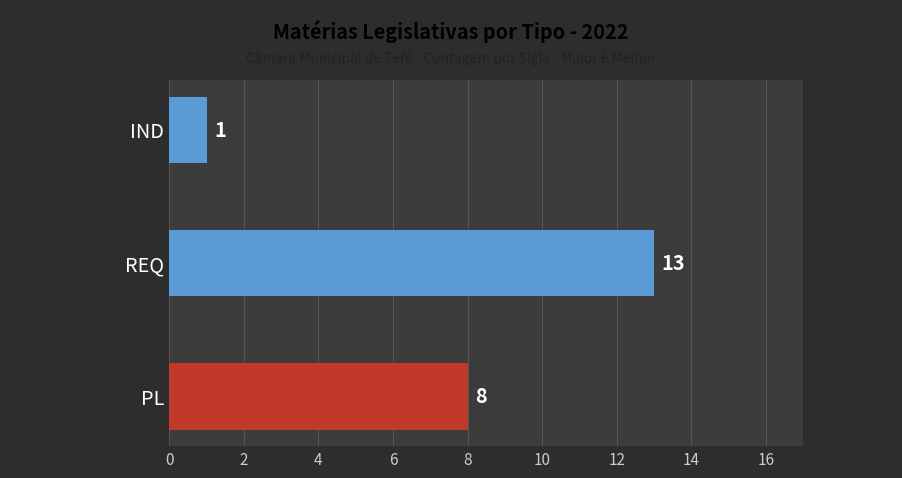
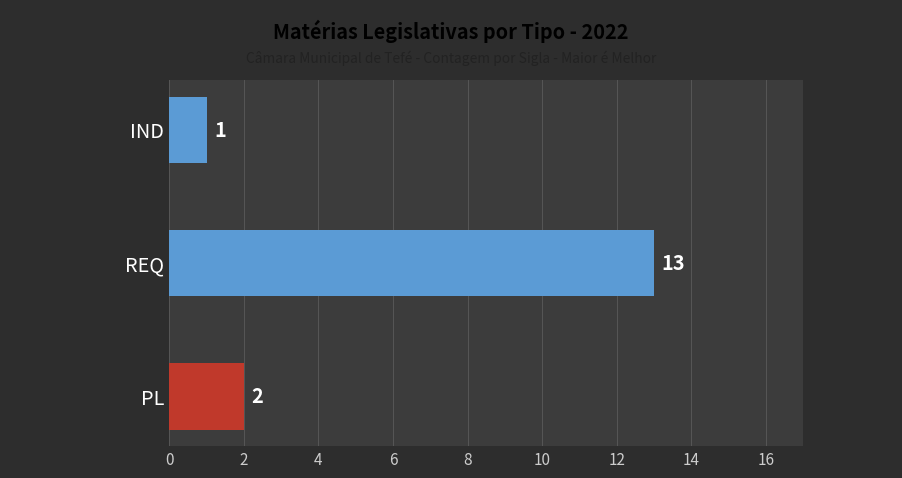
PL: 8 -> 2
